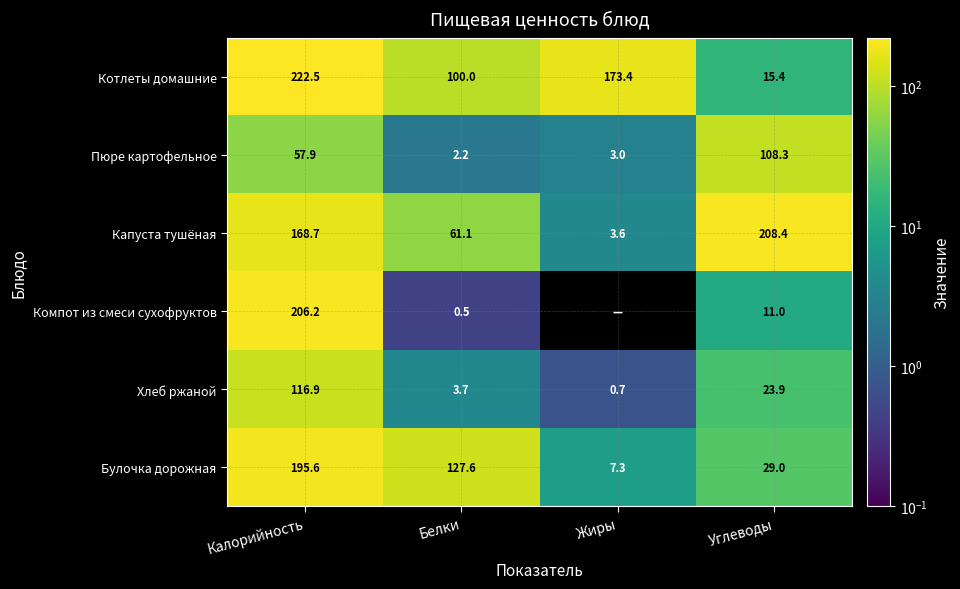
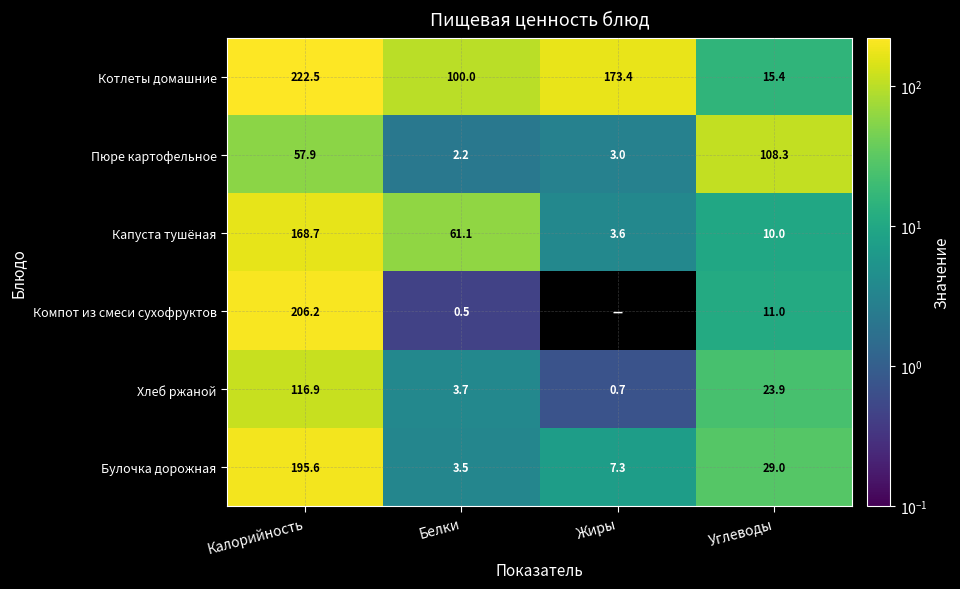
Капуста тушёная, Углеводы: 208.4 -> 10.0
Булочка дорожная, Белки: 127.6 -> 3.5
